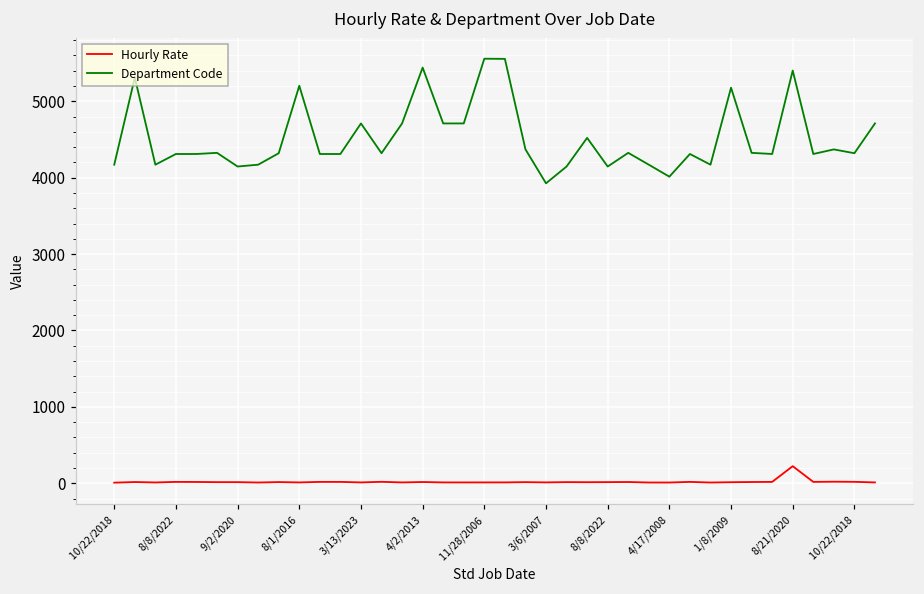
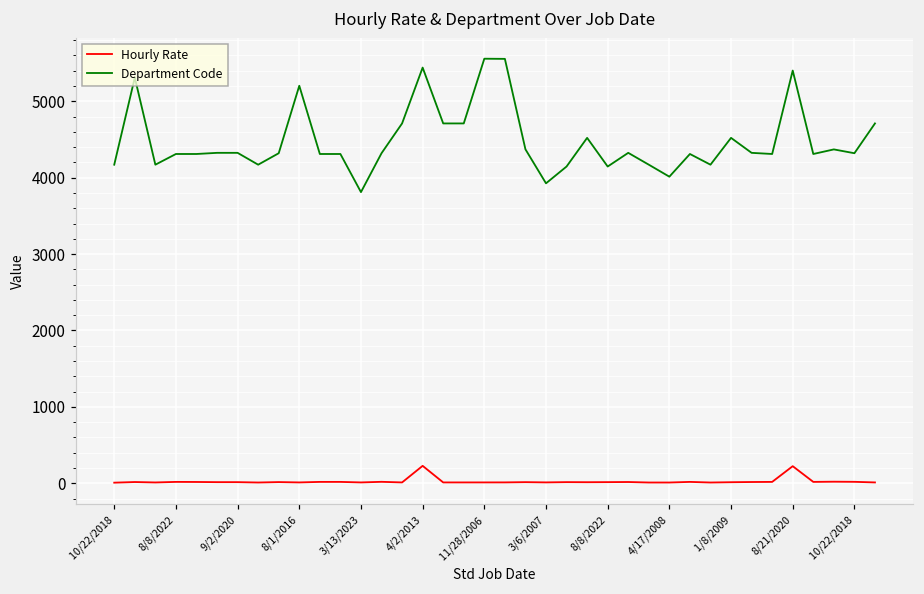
Department Code, 9/2/2020: 4100 -> 4300
Department Code, 3/13/2023: 4700 -> 3800
Hourly Rate, 4/2/2013: 0 -> 200
Department Code, 1/8/2009: 5200 -> 4500
